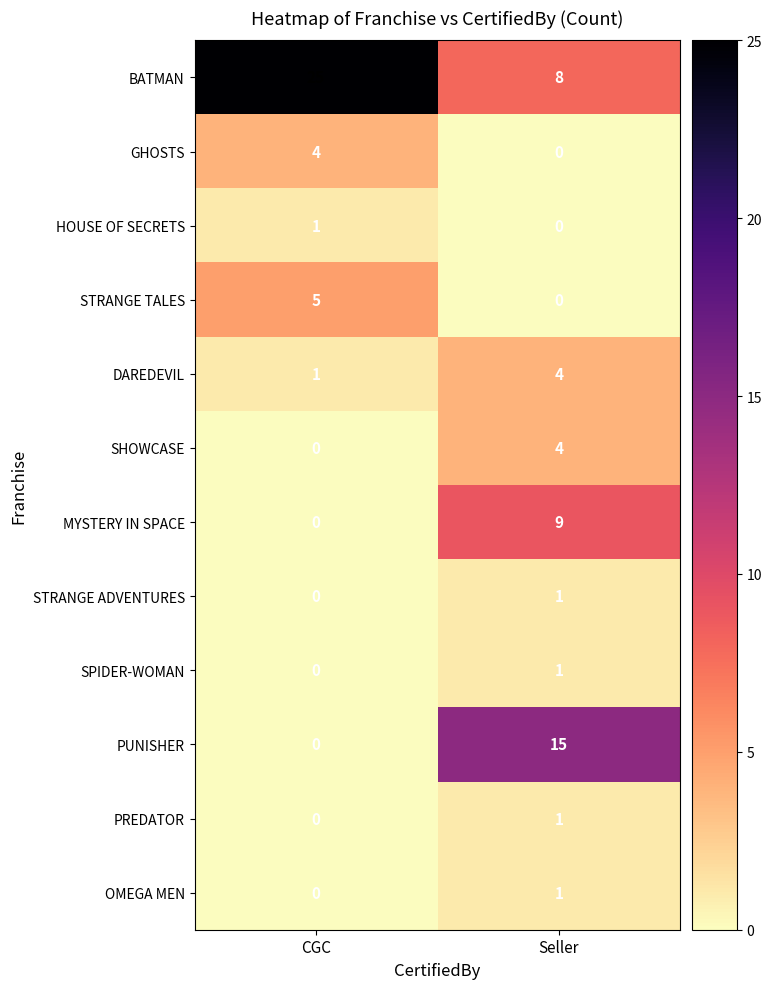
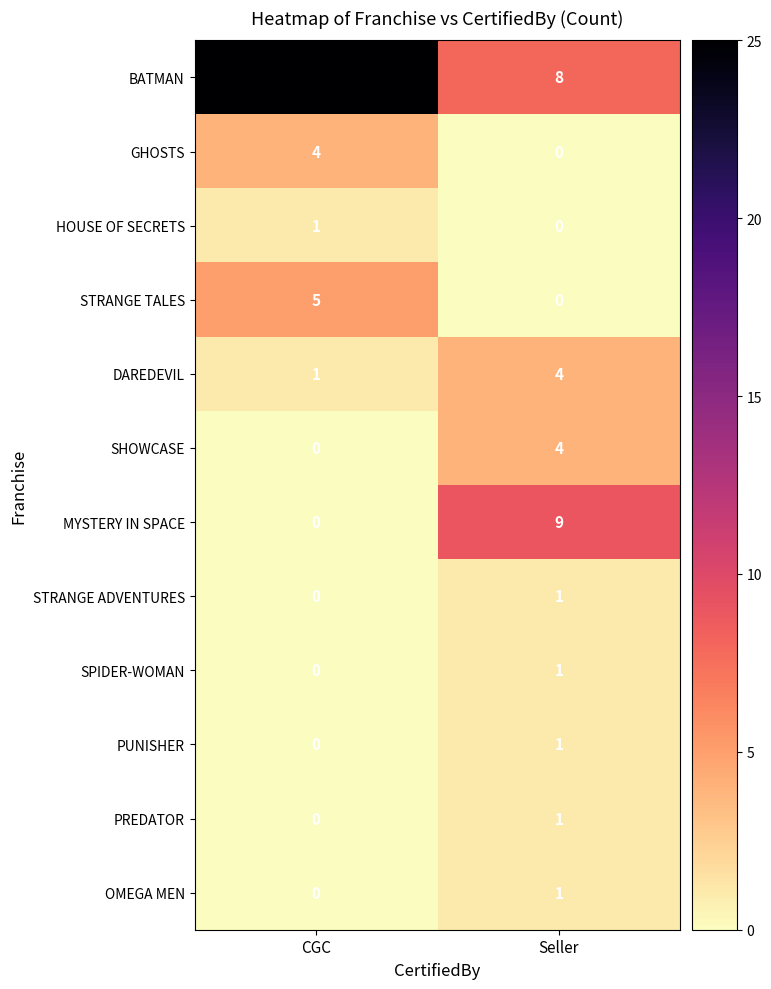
PUNISHER, Seller: 15 -> 1
